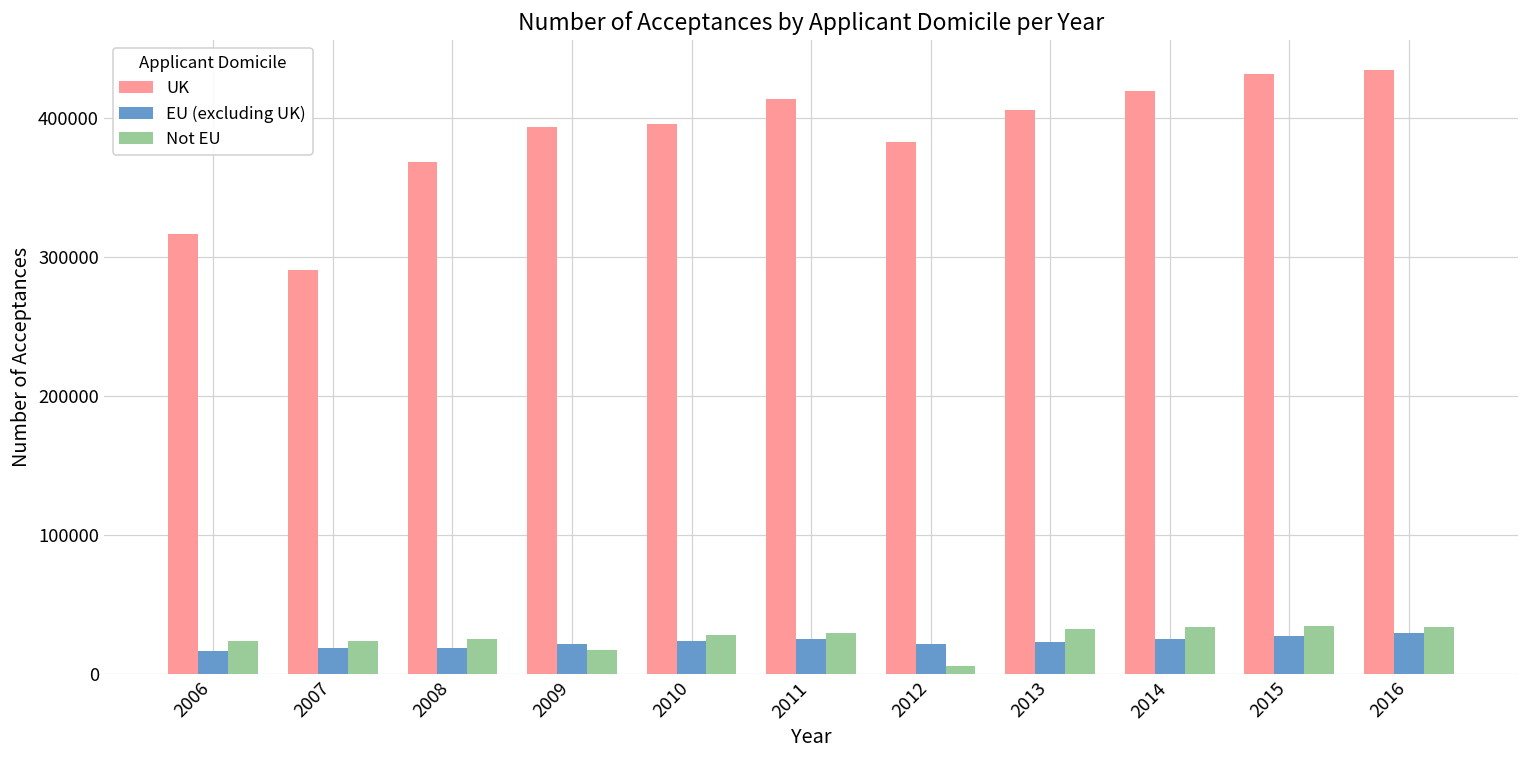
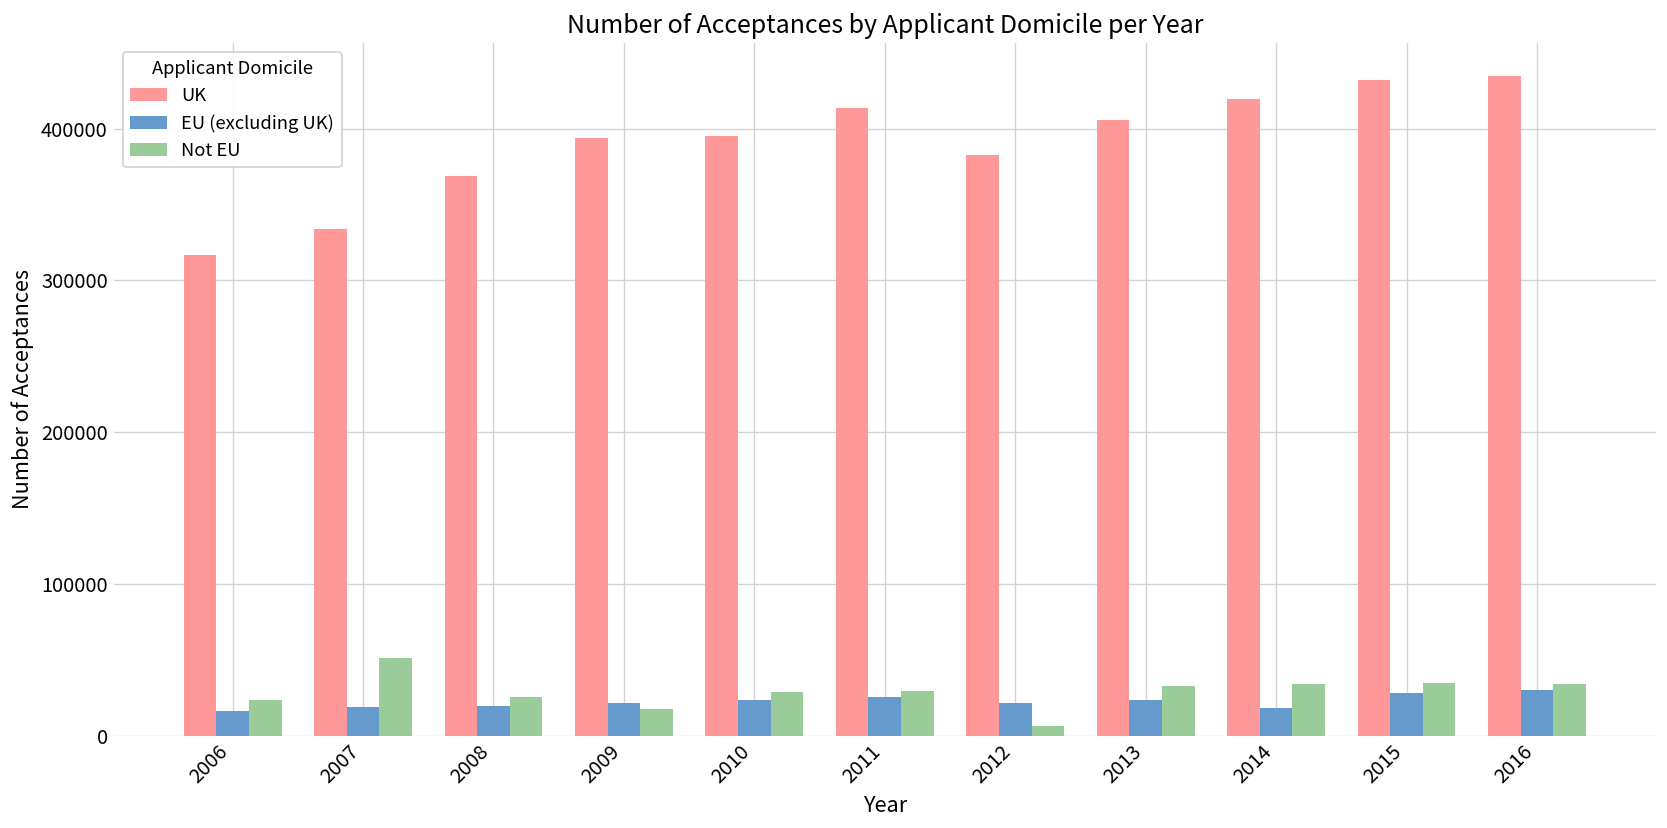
UK, 2007: 291000 -> 334000
Not EU, 2007: 24000 -> 51000
EU (excluding UK), 2014: 25000 -> 18000
